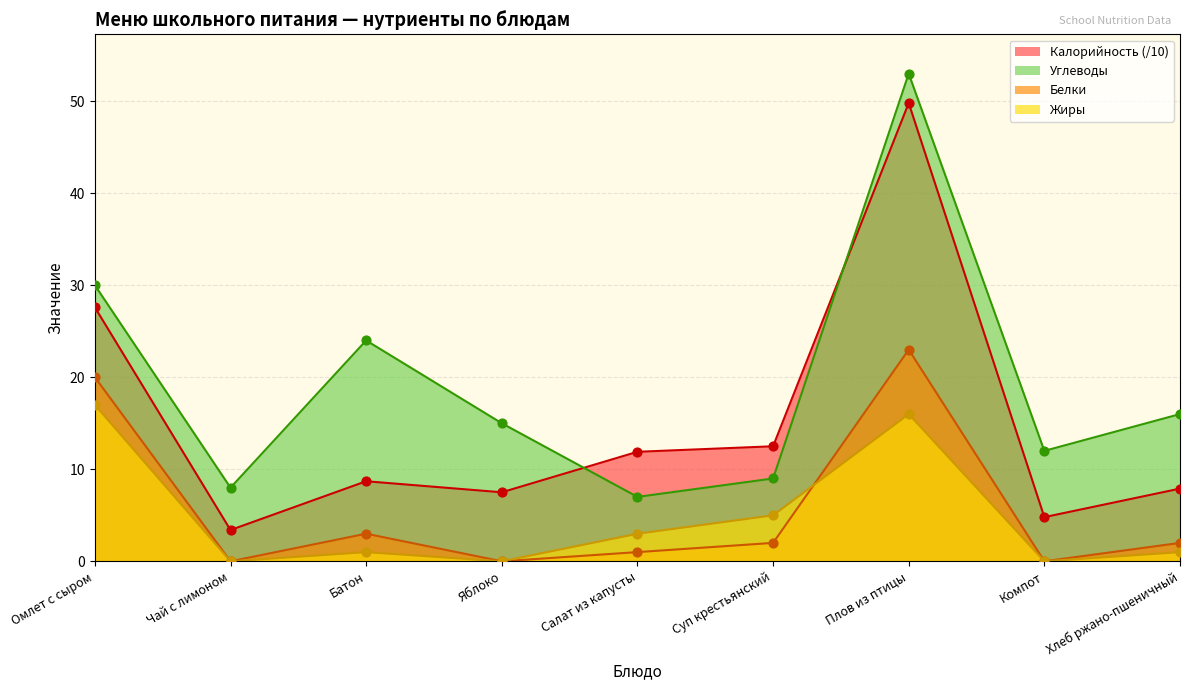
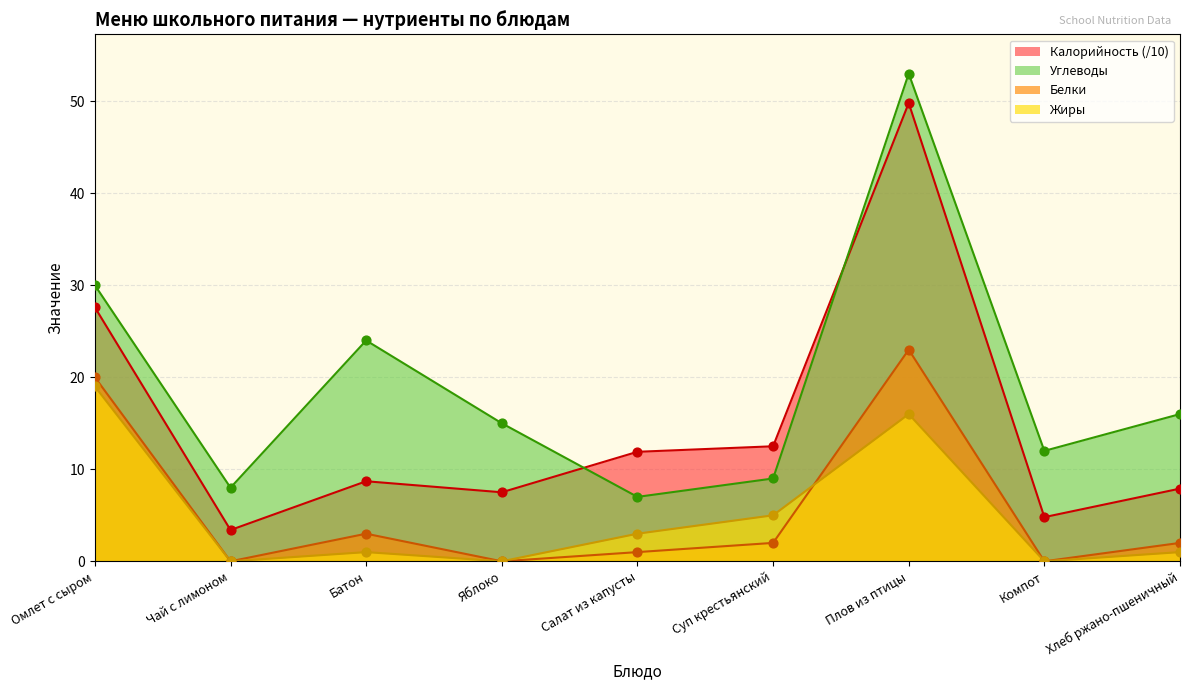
Жиры, Омлет с сыром: 17 -> 19
